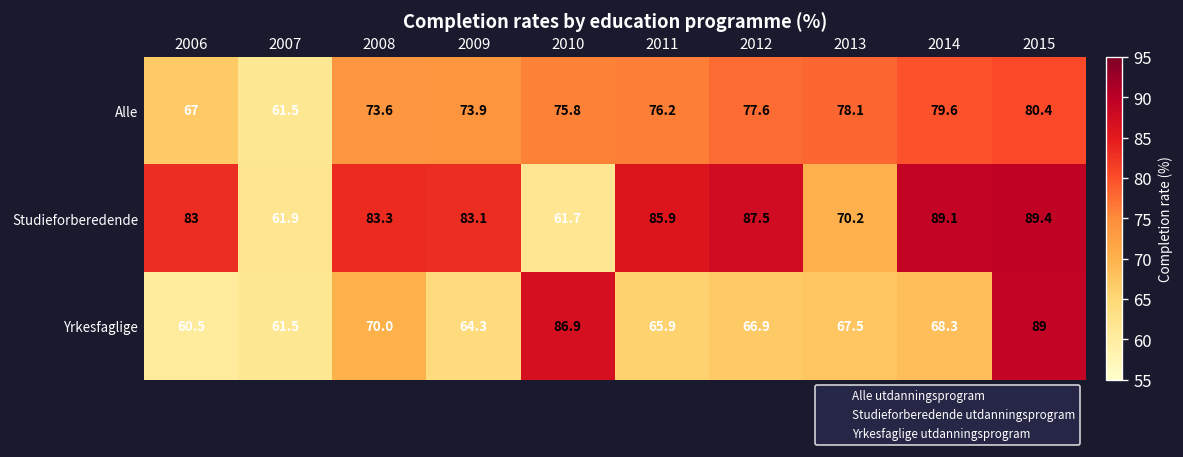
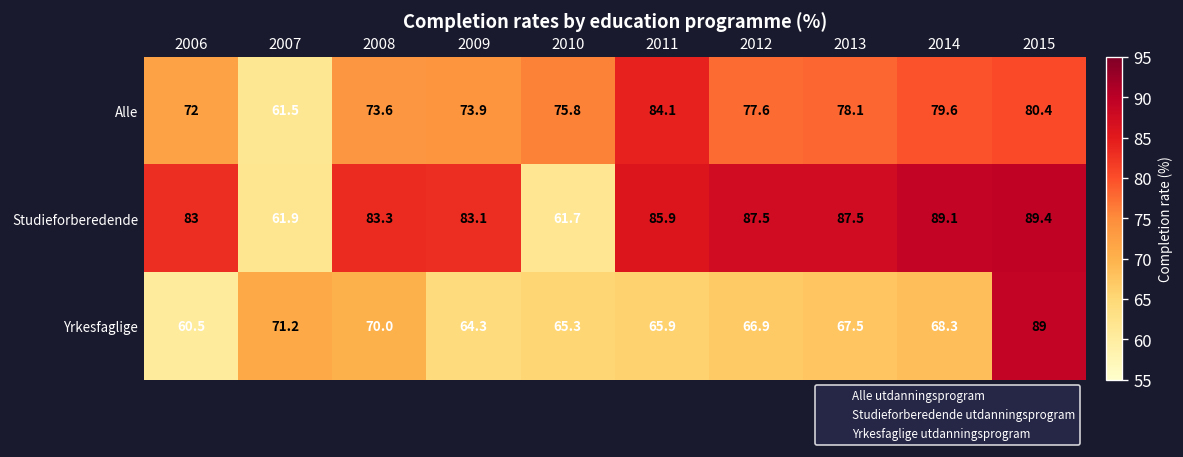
Alle, 2006: 67 -> 72
Alle, 2011: 76.2 -> 84.1
Studieforberedende, 2013: 70.2 -> 87.5
Yrkesfaglige, 2007: 61.5 -> 71.2
Yrkesfaglige, 2010: 86.9 -> 65.3
